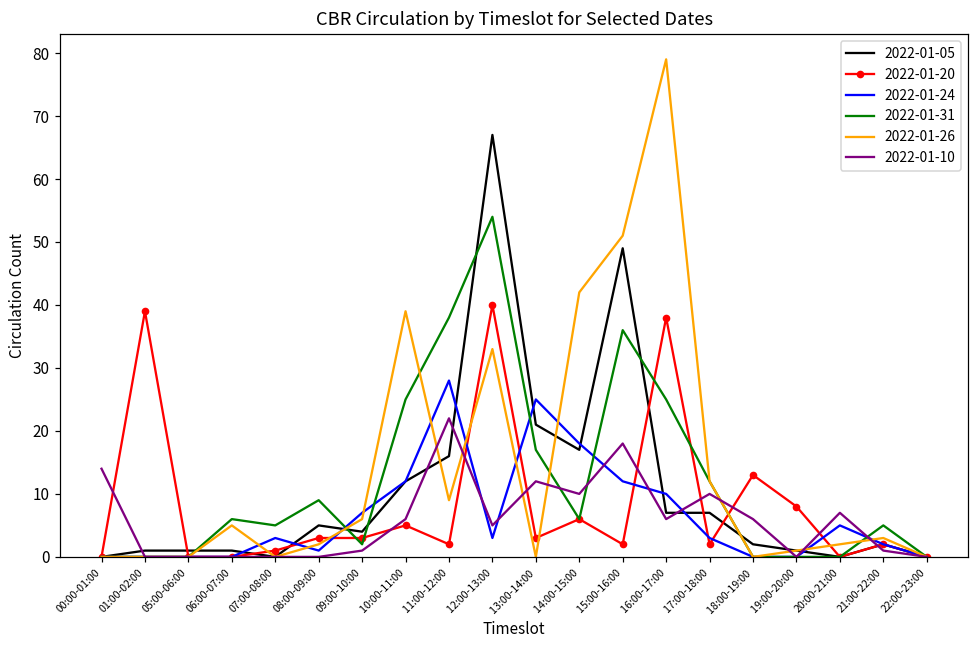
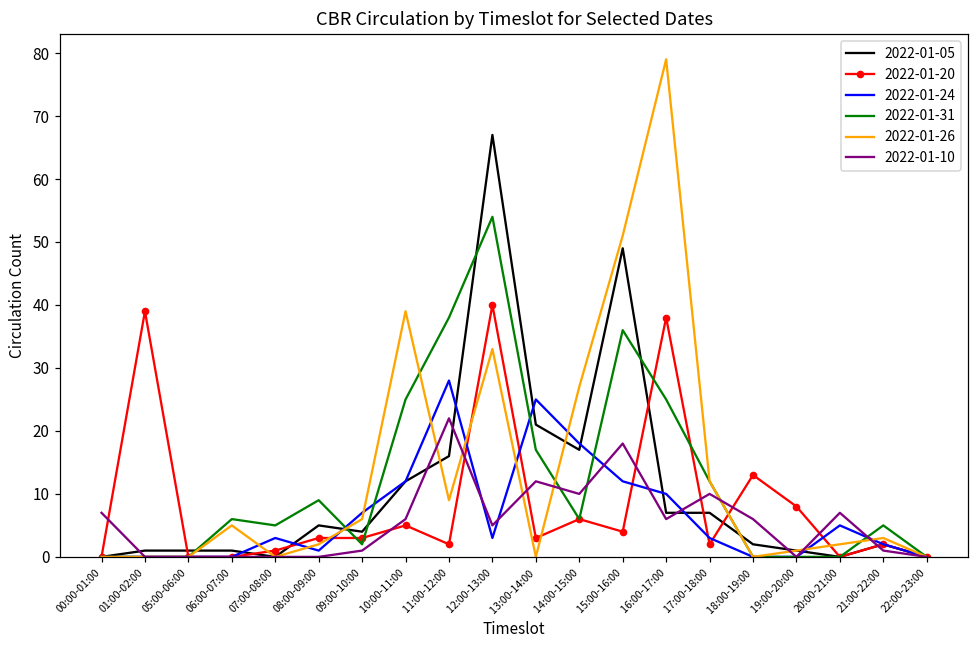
2022-01-10, 00:00-01:00: 14 -> 7
2022-01-26, 14:00-15:00: 42 -> 27
2022-01-20, 15:00-16:00: 2 -> 4
